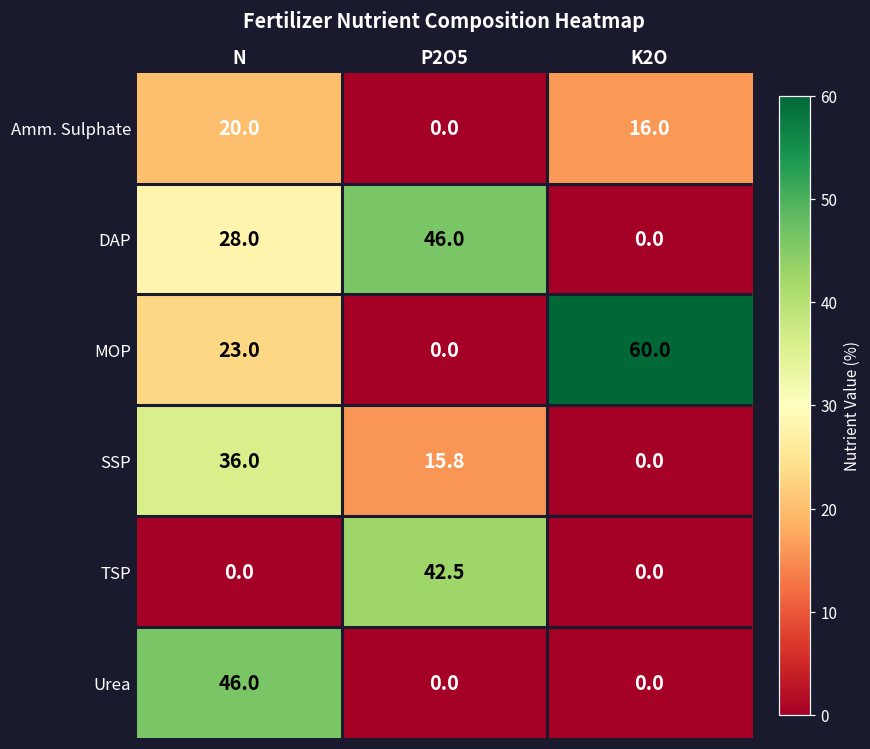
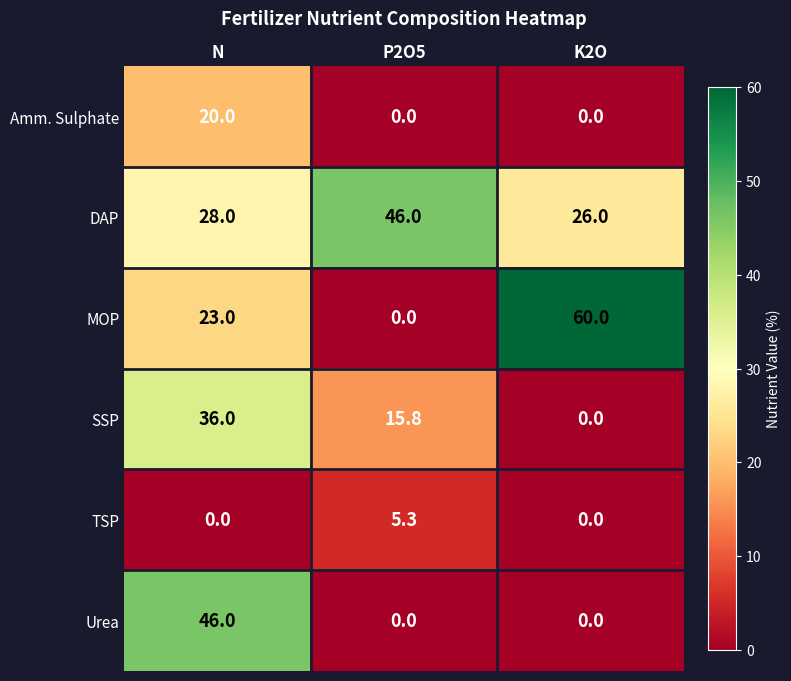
Amm. Sulphate, K2O: 16.0 -> 0.0
DAP, K2O: 0.0 -> 26.0
TSP, P2O5: 42.5 -> 5.3
